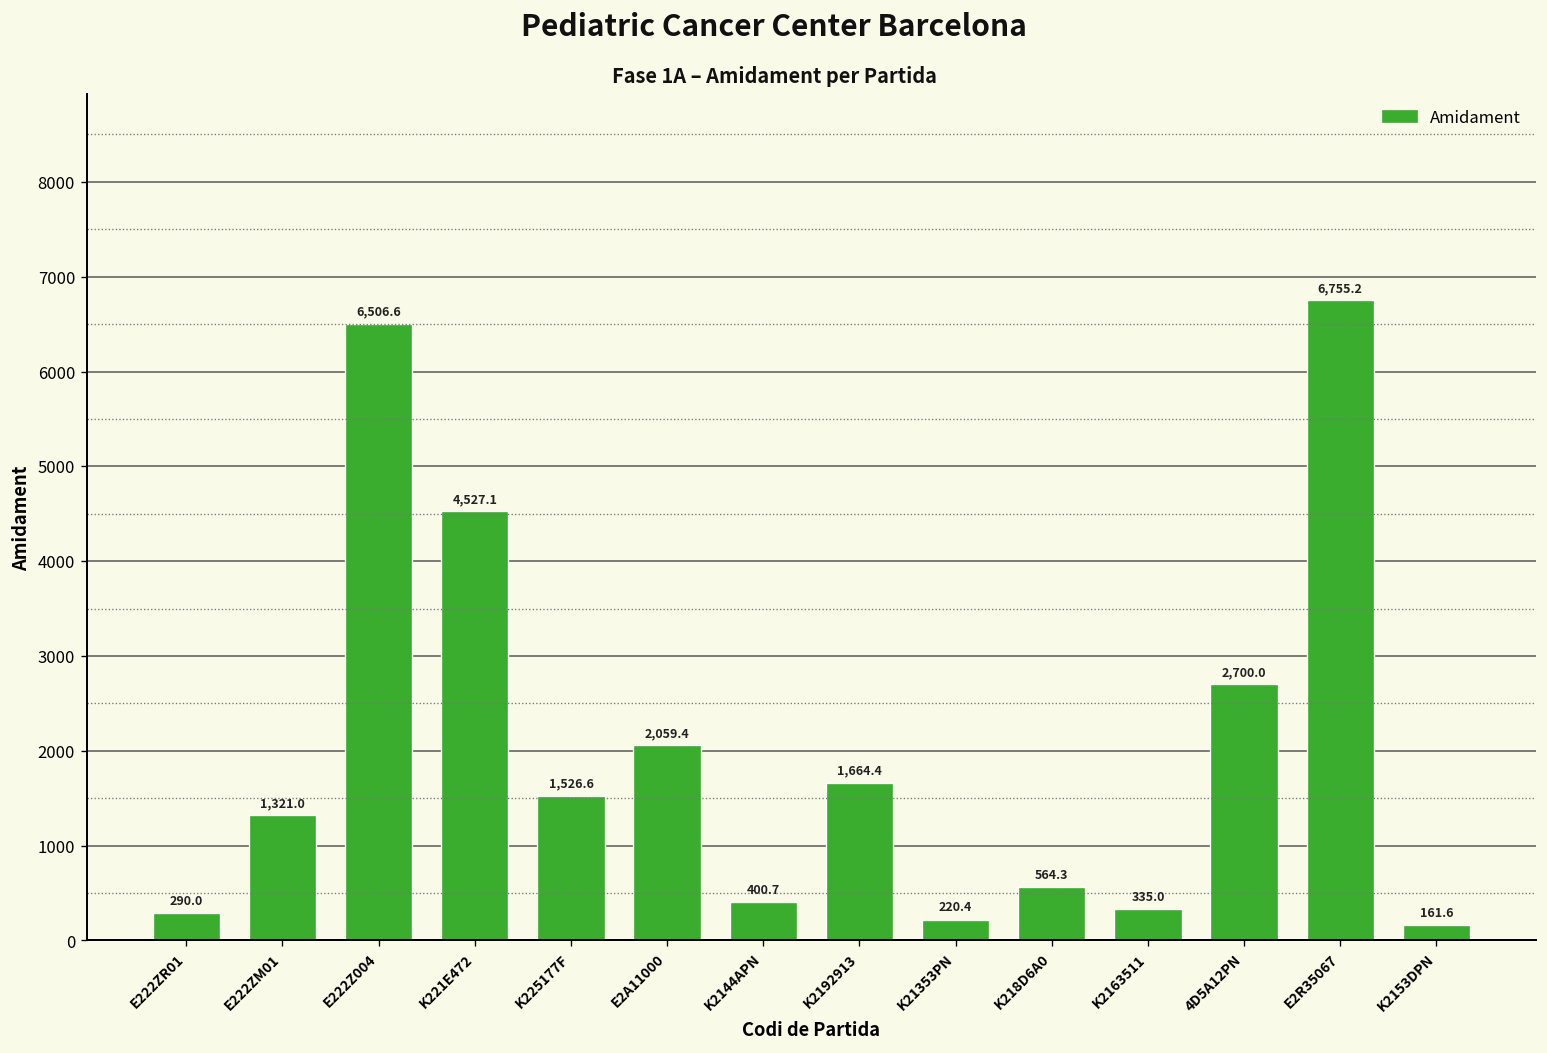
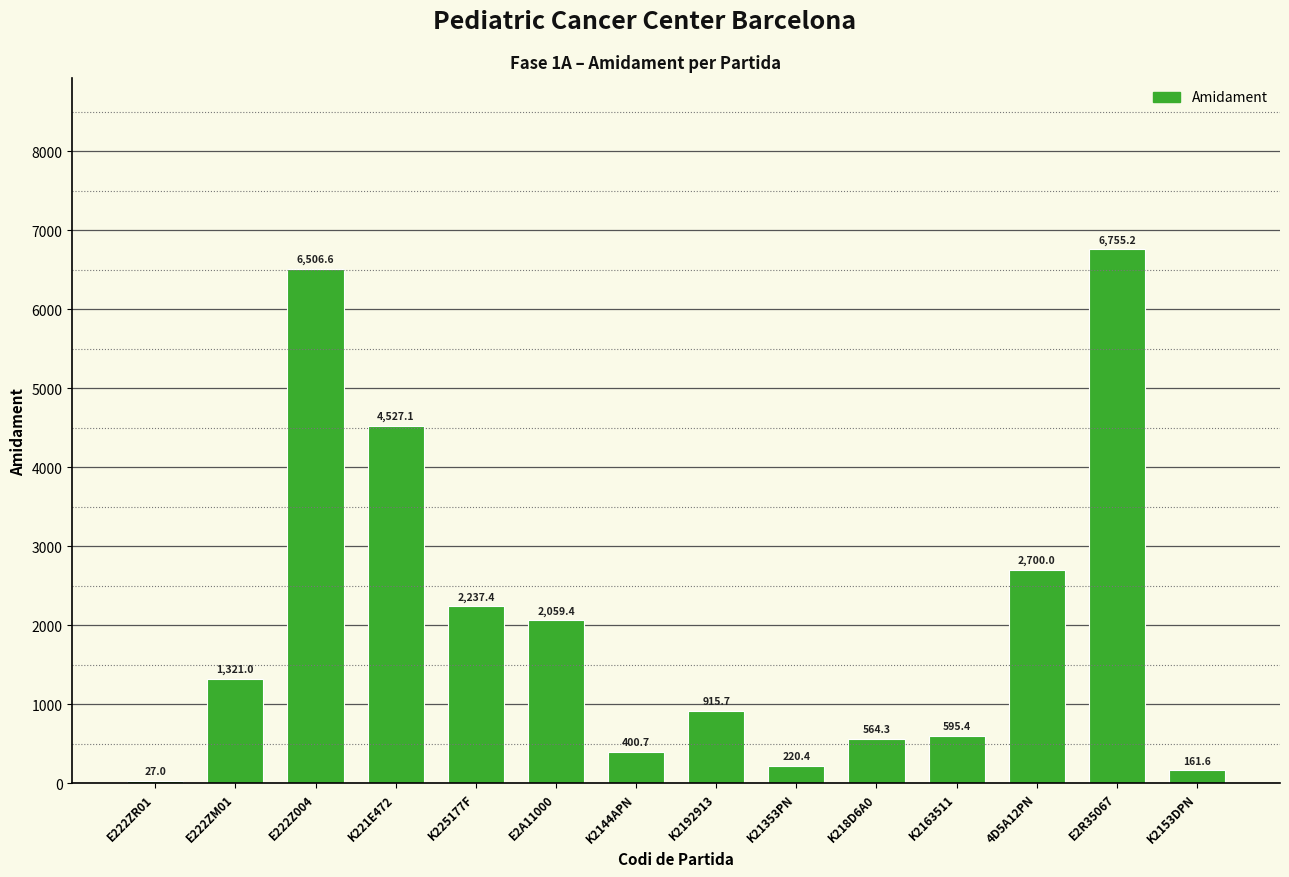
E222ZR01: 290.0 -> 27.0
K225177F: 1,526.6 -> 2,237.4
K2192913: 1,664.4 -> 915.7
K2163511: 335.0 -> 595.4
